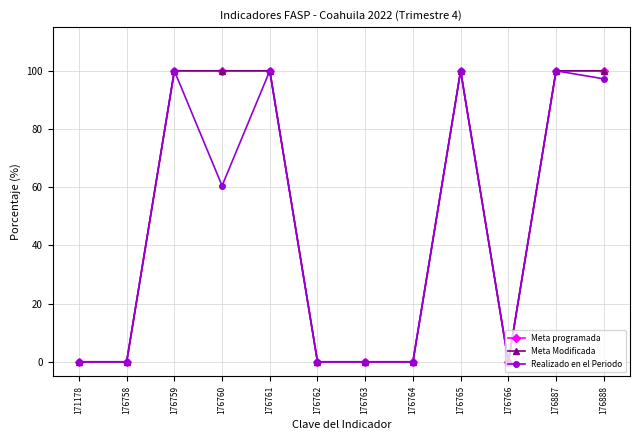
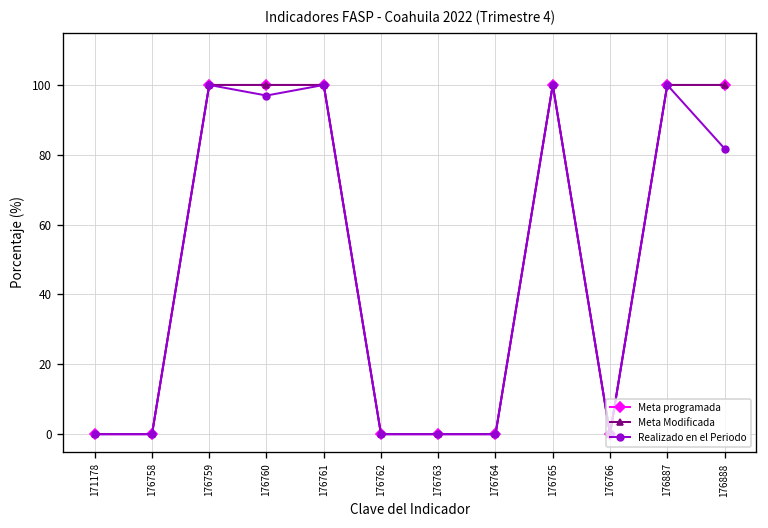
Realizado en el Periodo, 176760: 60 -> 97
Realizado en el Periodo, 176888: 97 -> 82
